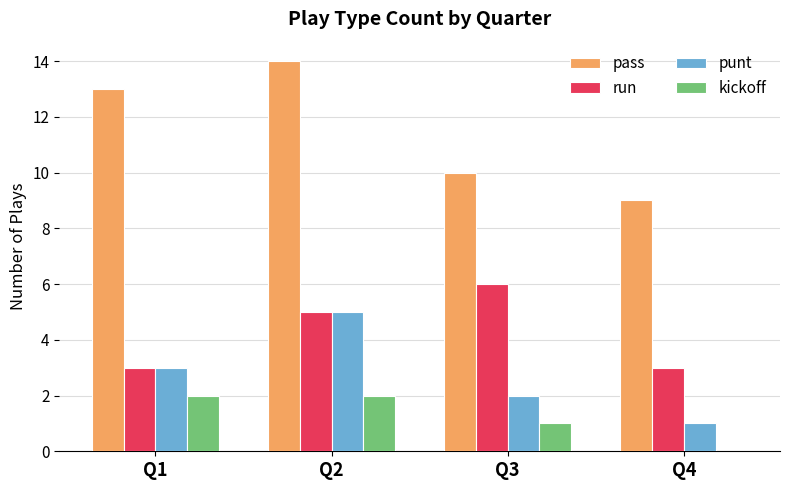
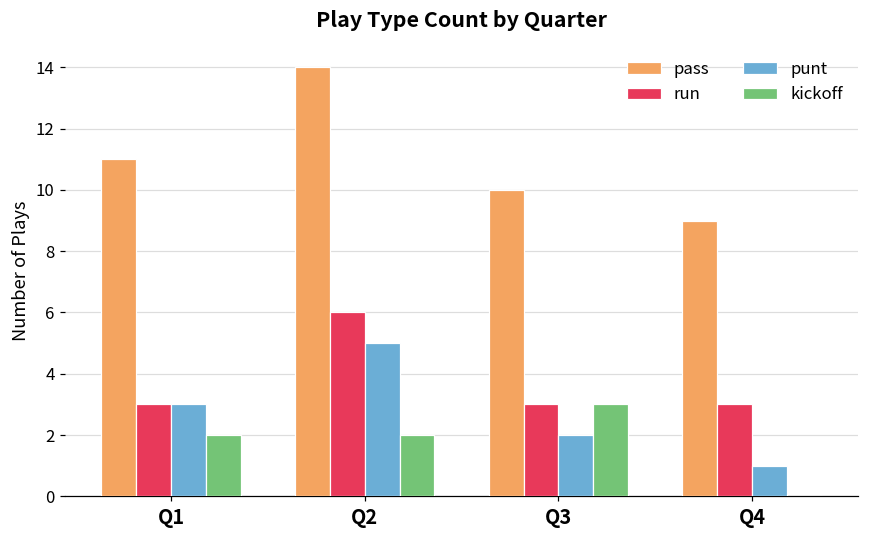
pass, Q1: 13 -> 11
run, Q2: 5 -> 6
run, Q3: 6 -> 3
kickoff, Q3: 1 -> 3
